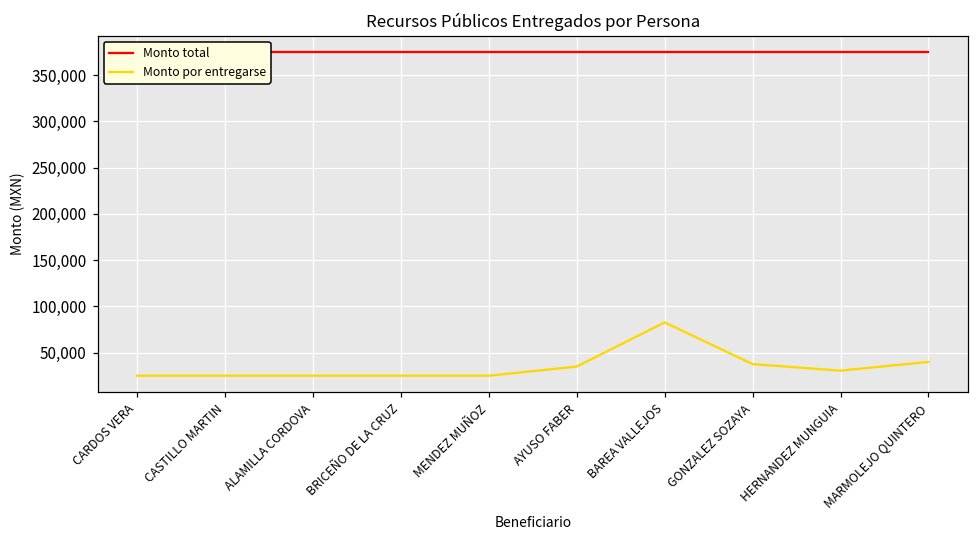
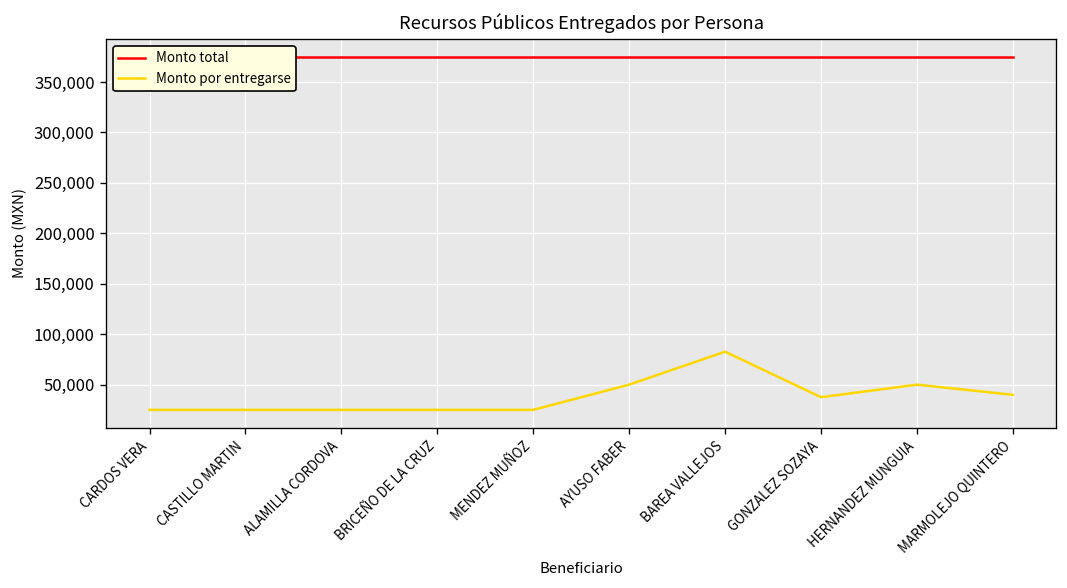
Monto por entregarse, AYUSO FABER: 30,000 -> 50,000
Monto por entregarse, HERNANDEZ MUNGUIA: 30,000 -> 50,000
